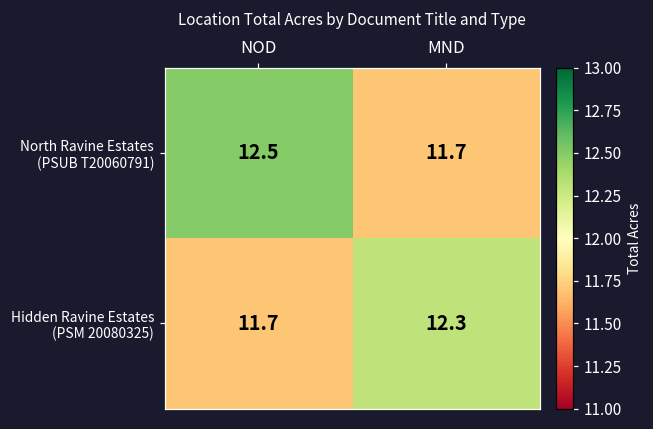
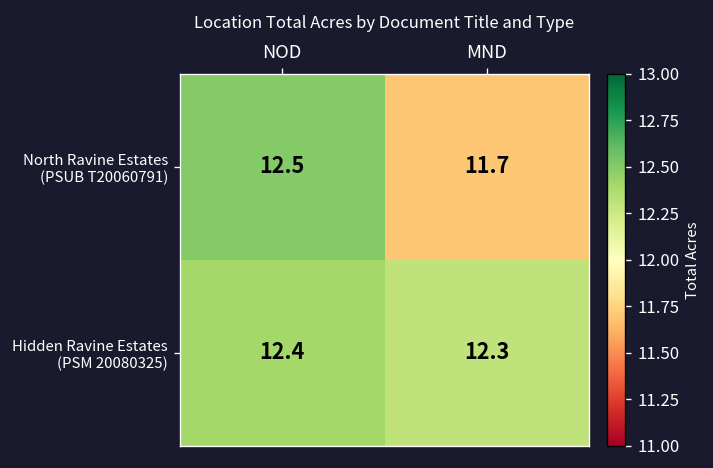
Hidden Ravine Estates (PSM 20080325), NOD: 11.7 -> 12.4
